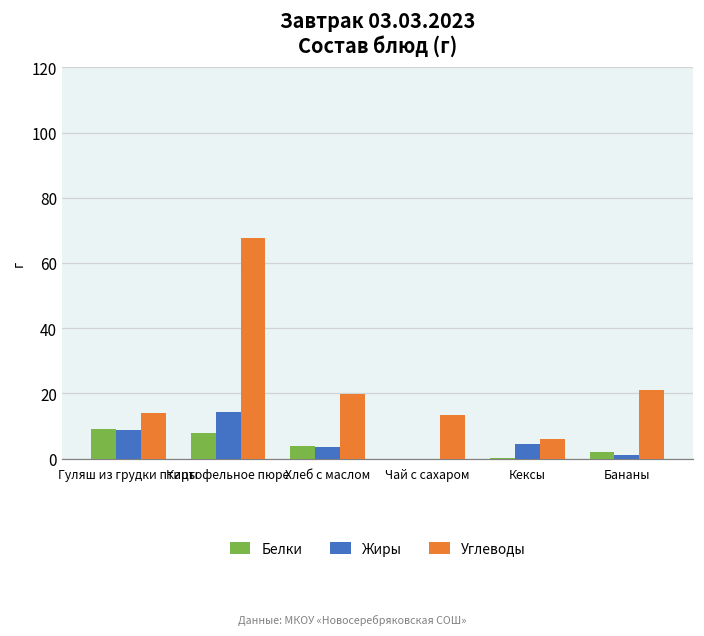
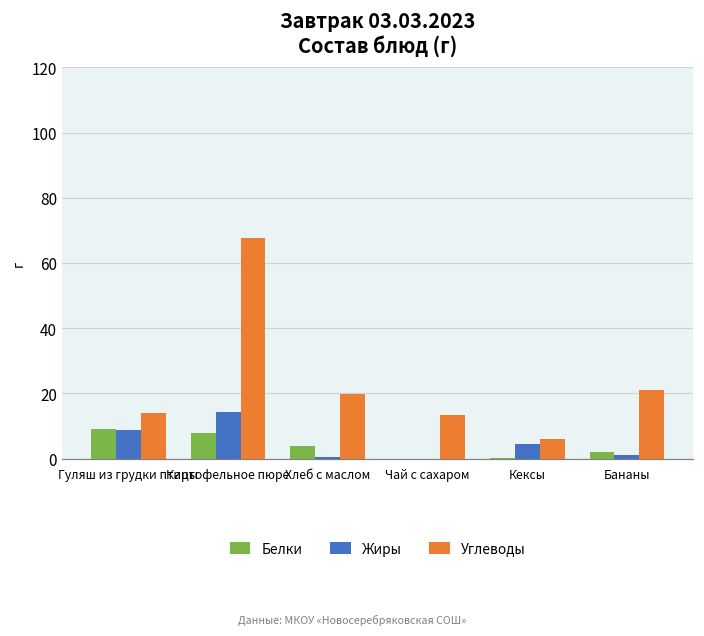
Жиры, Хлеб с маслом: 4 -> 0
